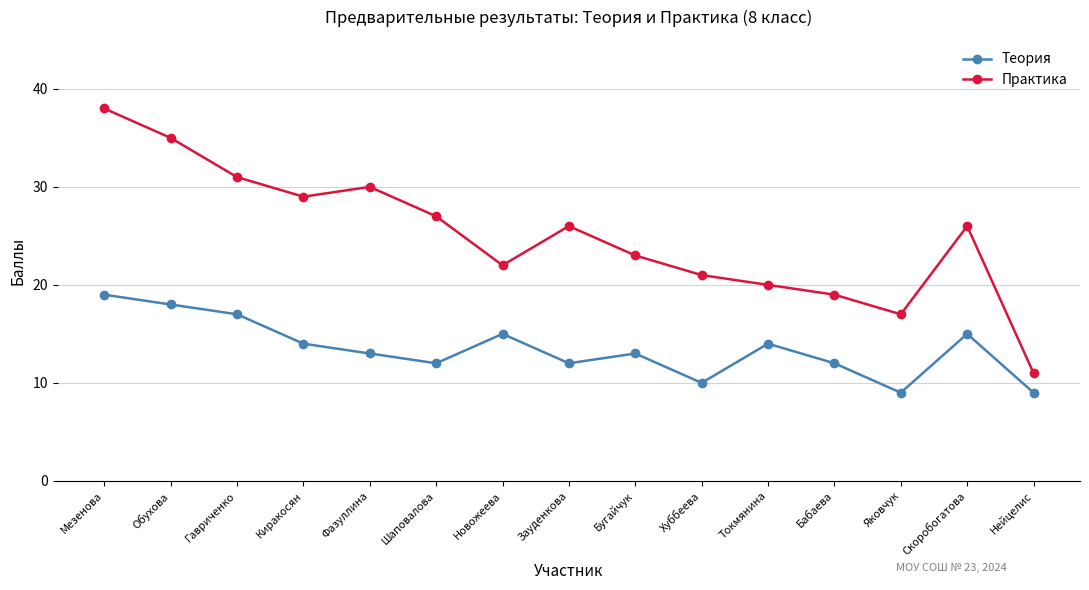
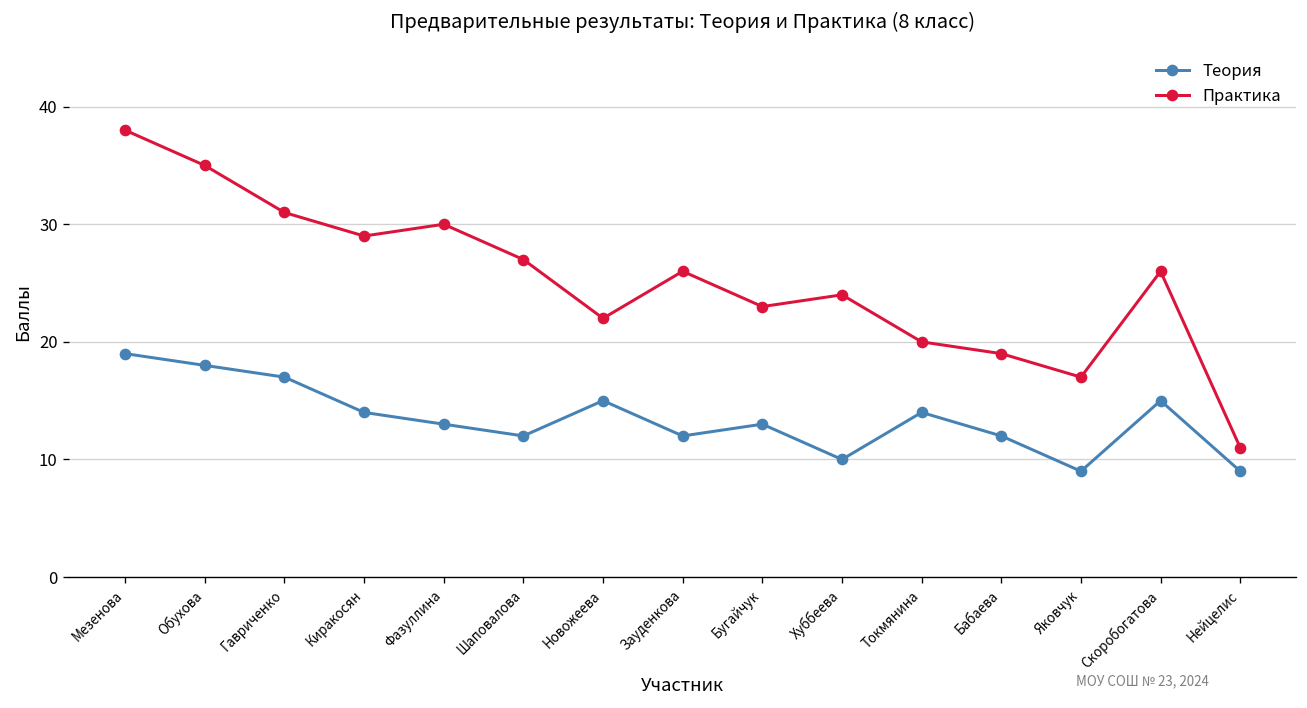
Практика, Хуббеева: 21 -> 24
